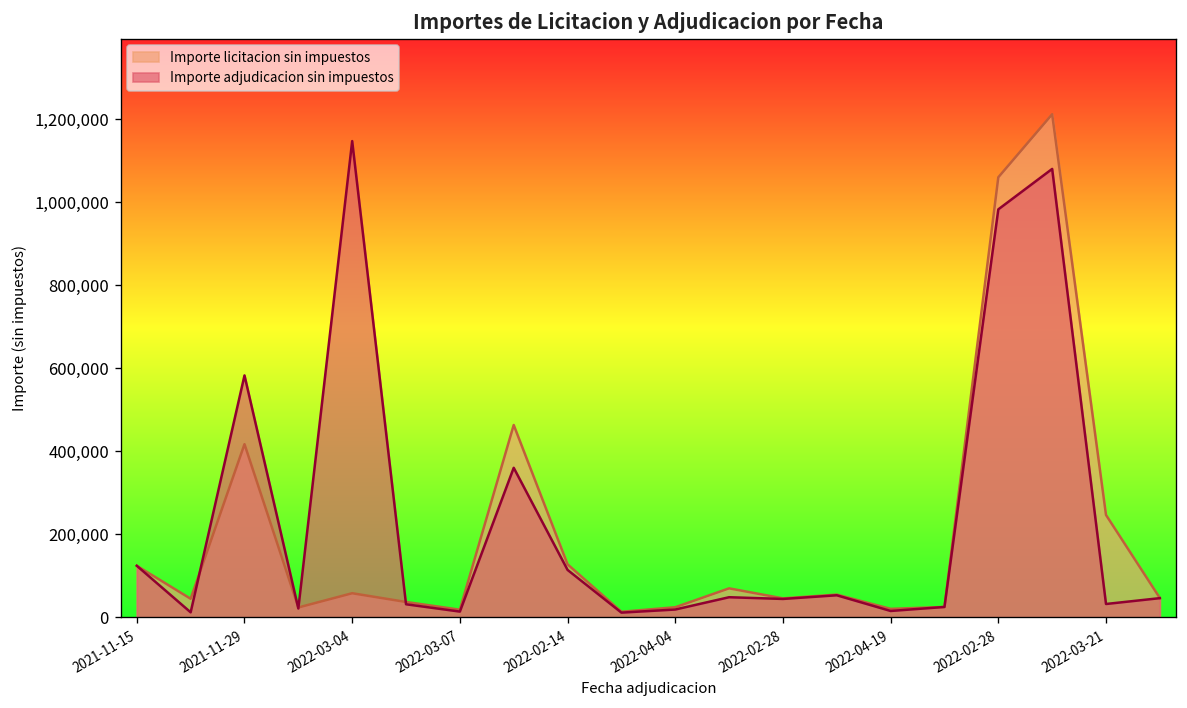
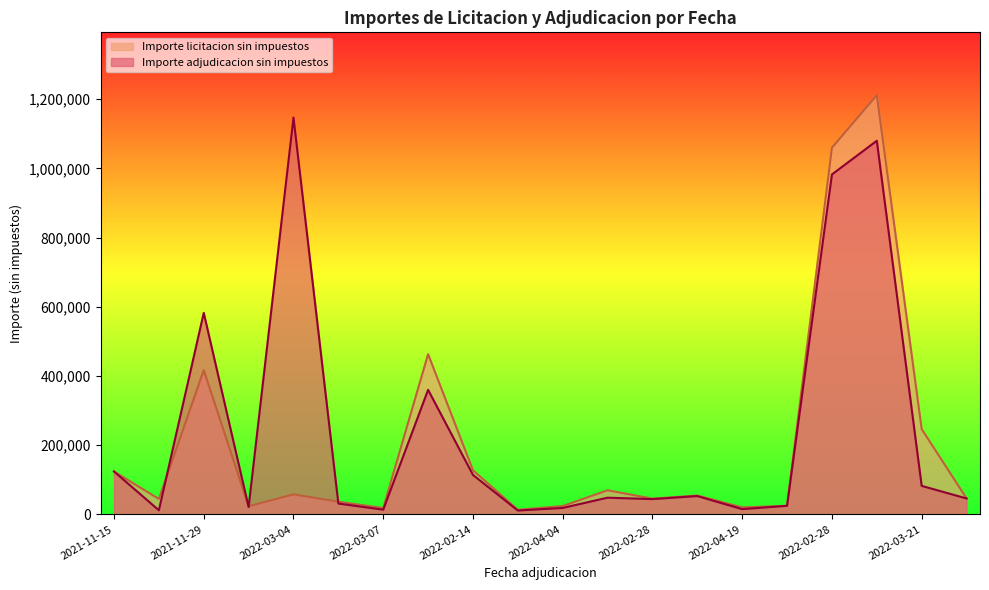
Importe adjudicacion sin impuestos, 2022-03-21: 30,000 -> 80,000
